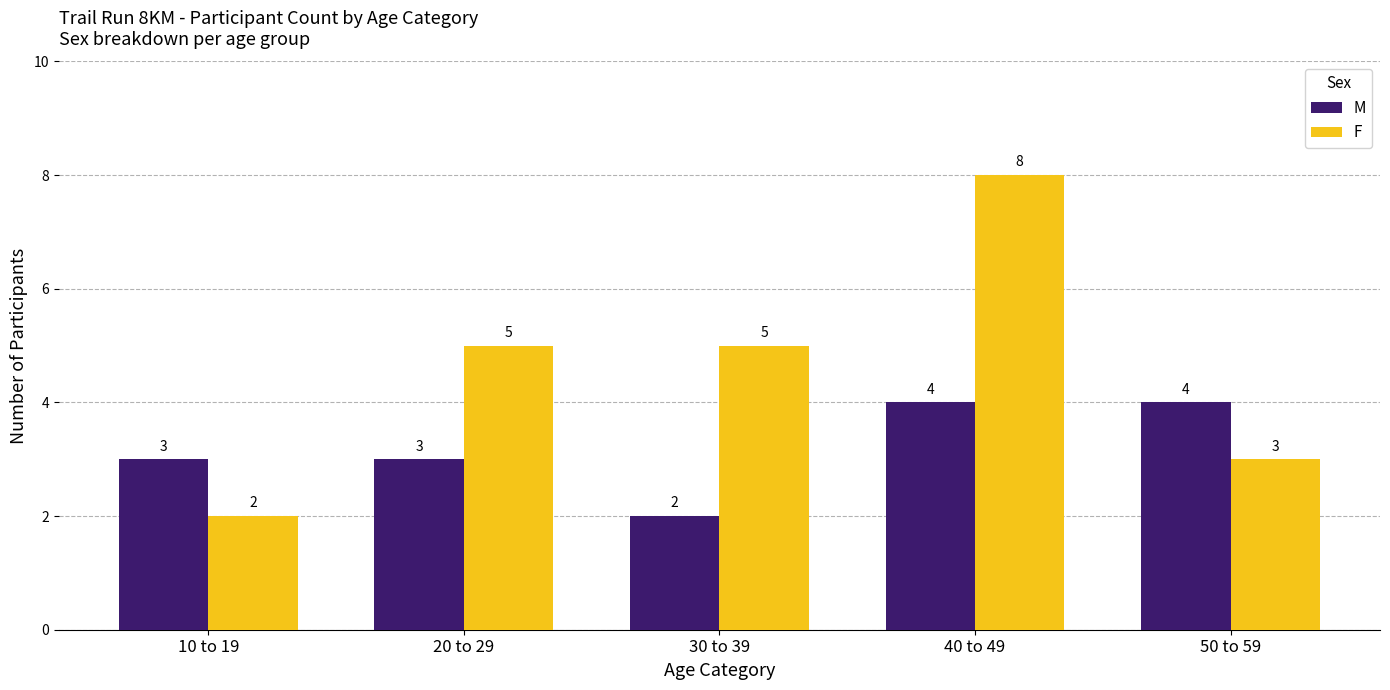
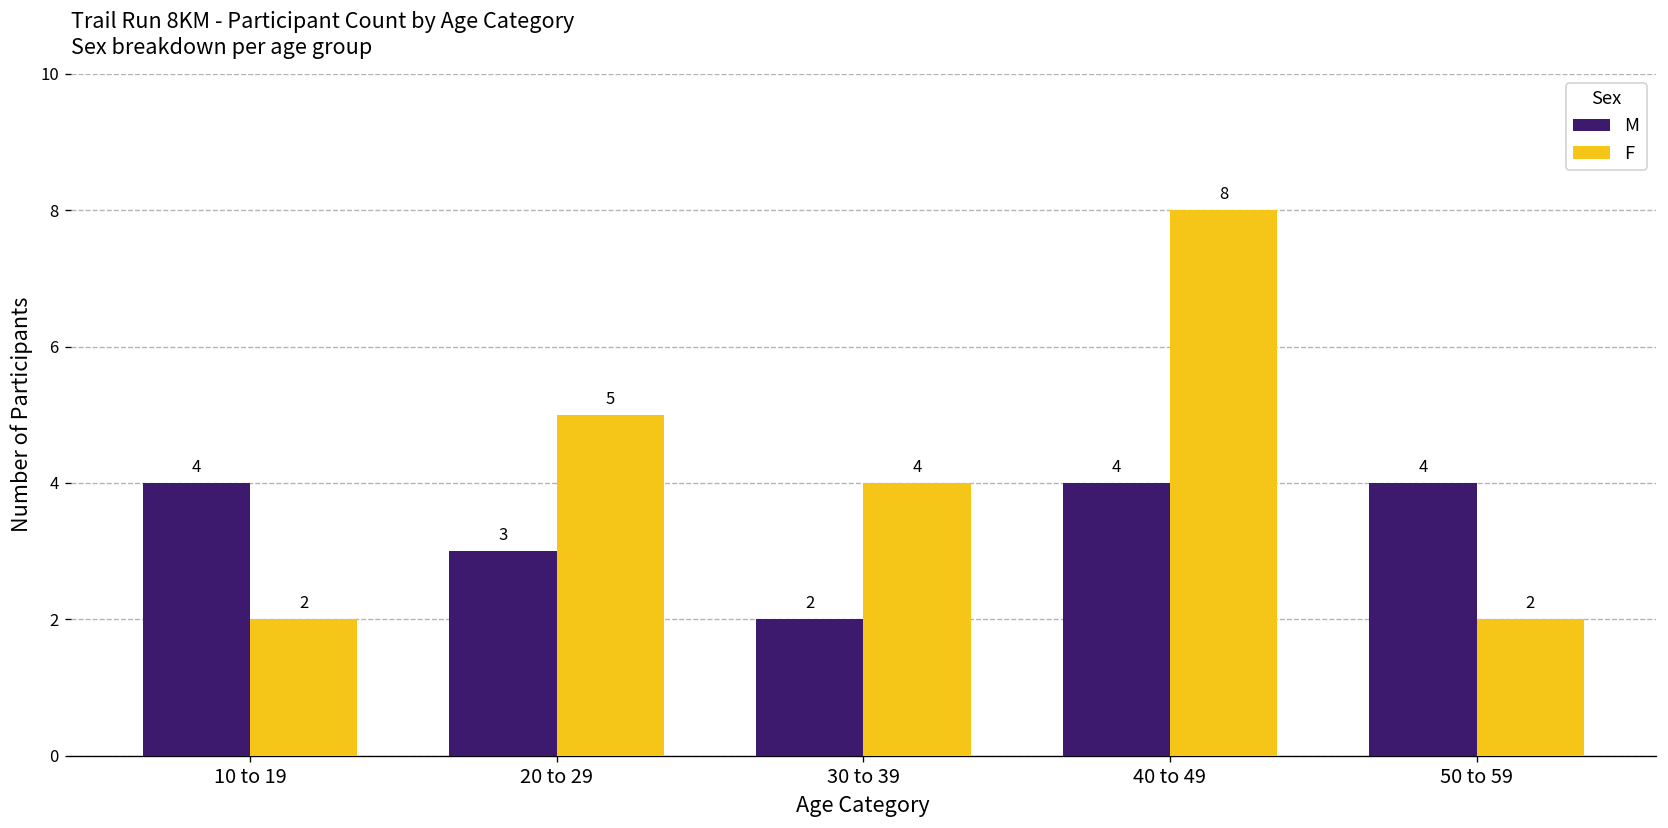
M, 10 to 19: 3 -> 4
F, 30 to 39: 5 -> 4
F, 50 to 59: 3 -> 2
